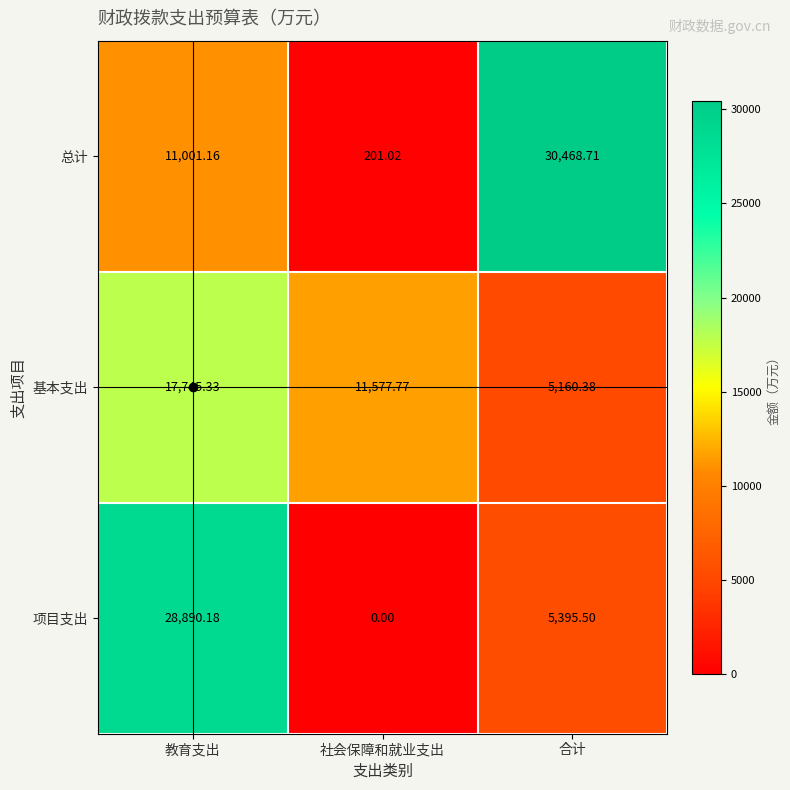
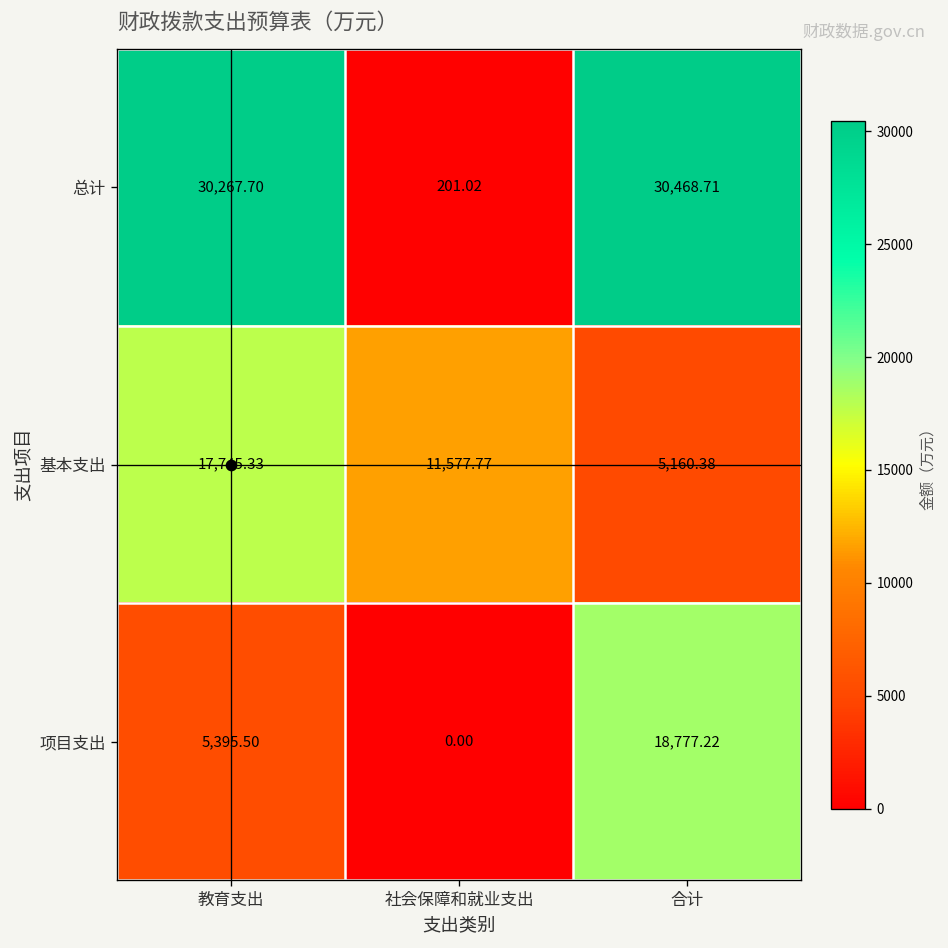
总计, 教育支出: 11,001.16 -> 30,267.70
项目支出, 教育支出: 28,890.18 -> 5,395.50
项目支出, 合计: 5,395.50 -> 18,777.22
